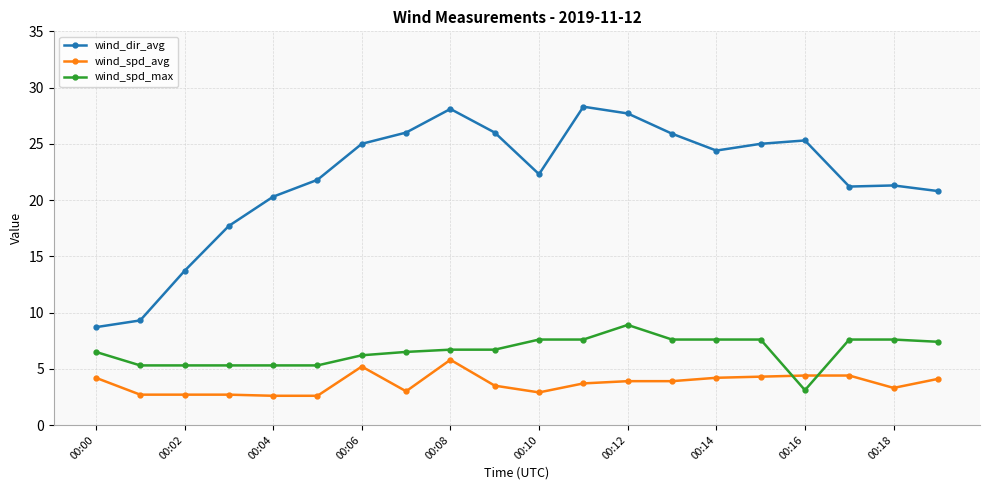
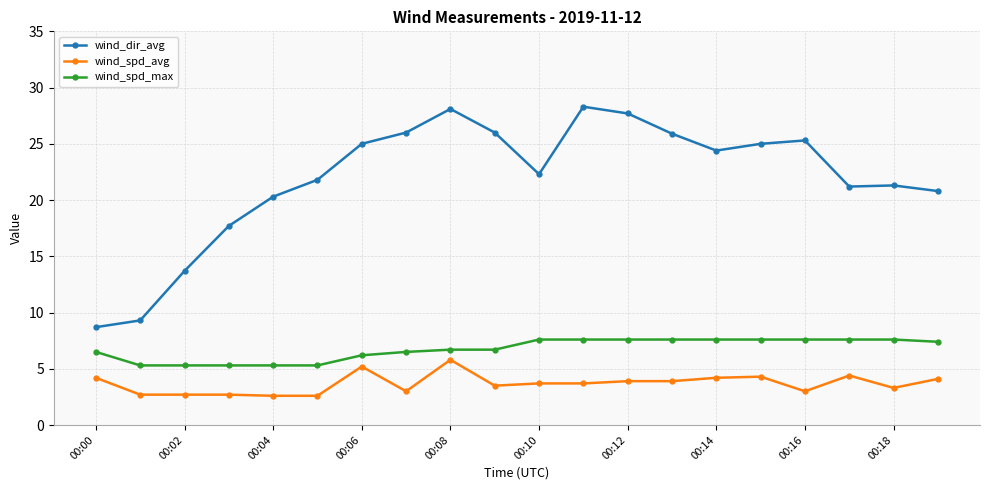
wind_spd_avg, 00:10: 2.9 -> 3.7
wind_spd_max, 00:12: 8.9 -> 7.6
wind_spd_avg, 00:16: 4.4 -> 3.0
wind_spd_max, 00:16: 3.1 -> 7.6
